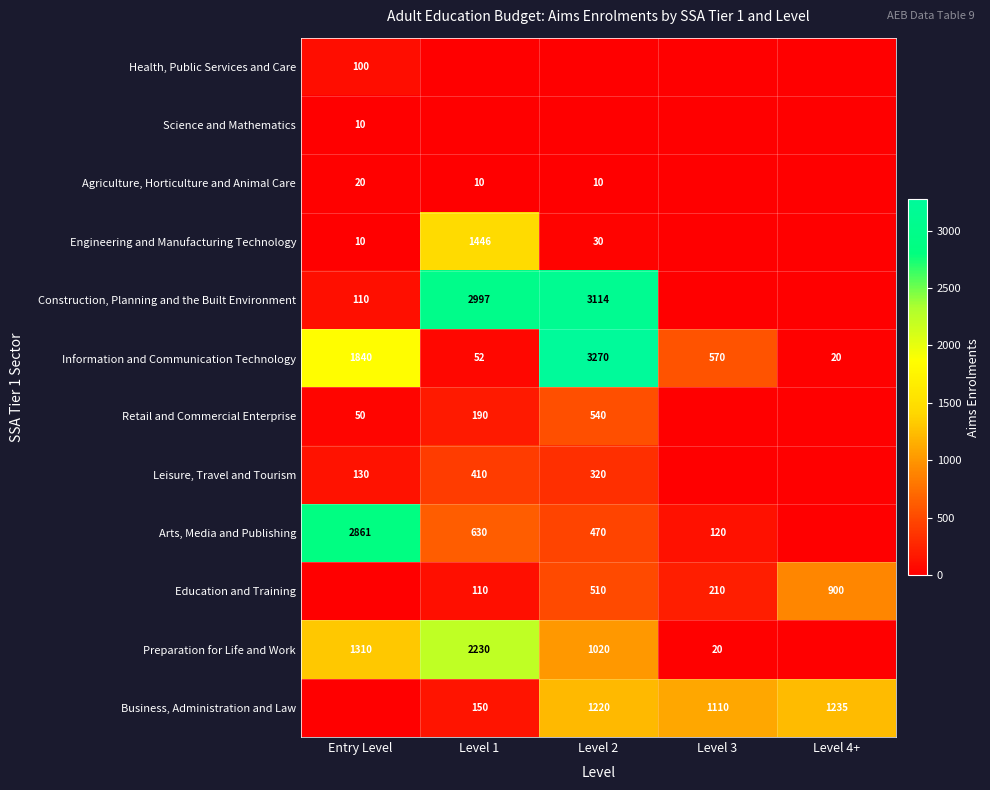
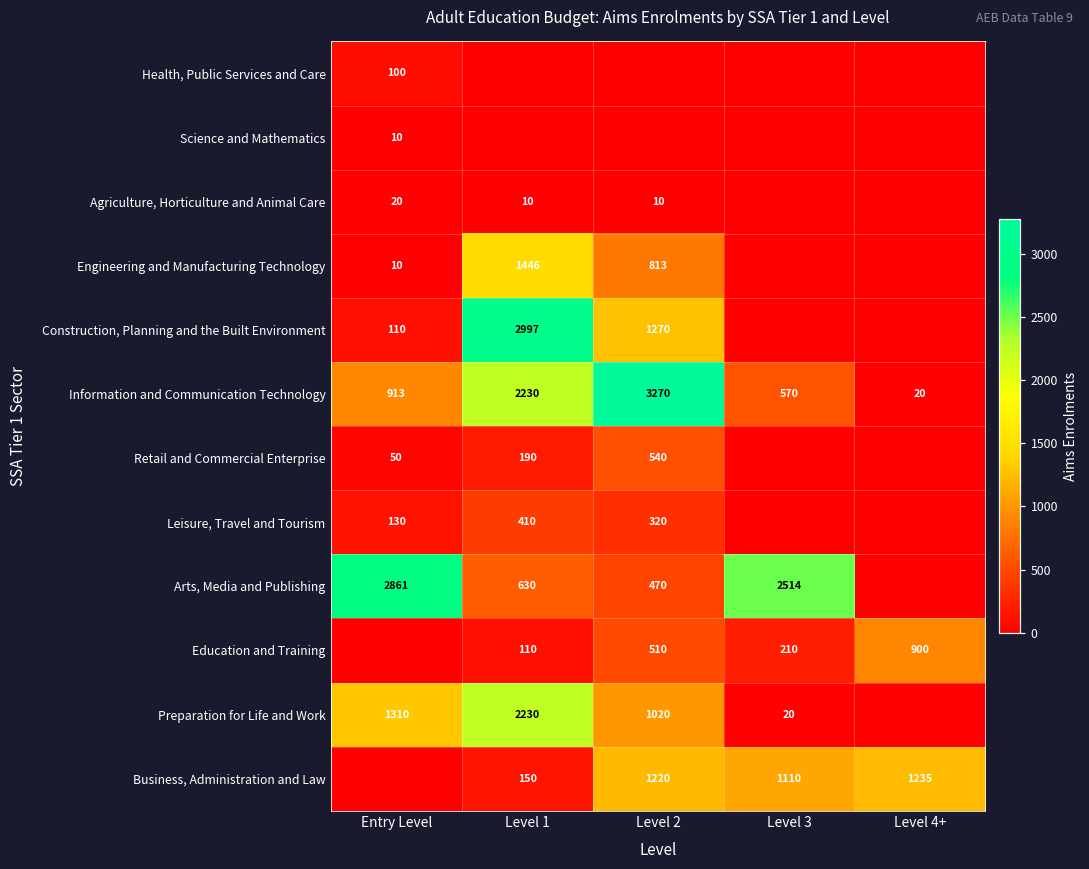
Engineering and Manufacturing Technology, Level 2: 30 -> 813
Construction, Planning and the Built Environment, Level 2: 3114 -> 1270
Information and Communication Technology, Entry Level: 1840 -> 913
Information and Communication Technology, Level 1: 52 -> 2230
Arts, Media and Publishing, Level 3: 120 -> 2514
